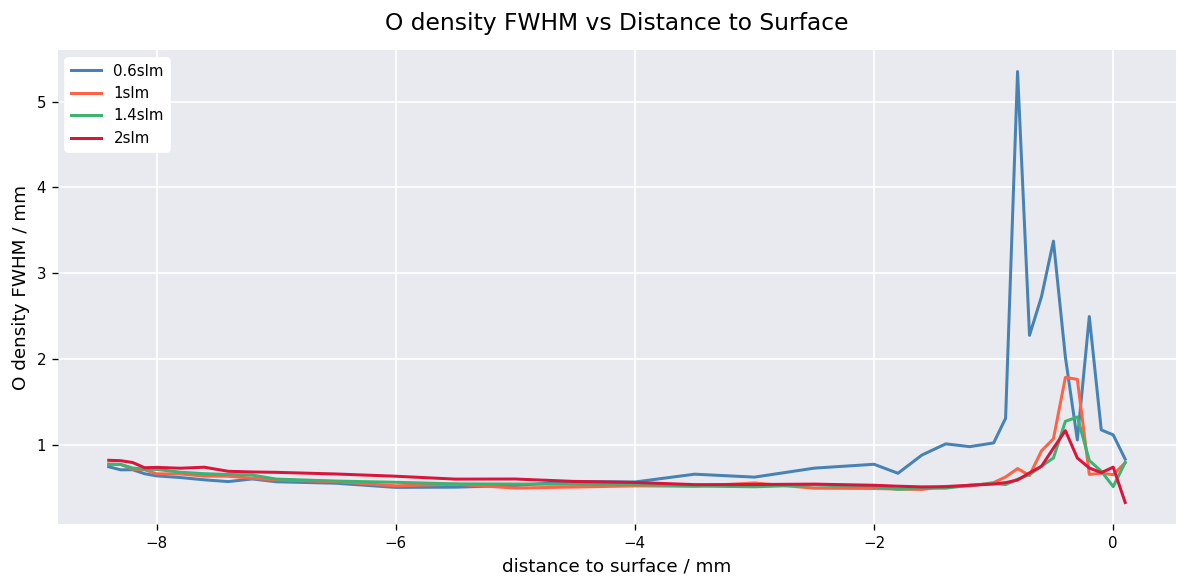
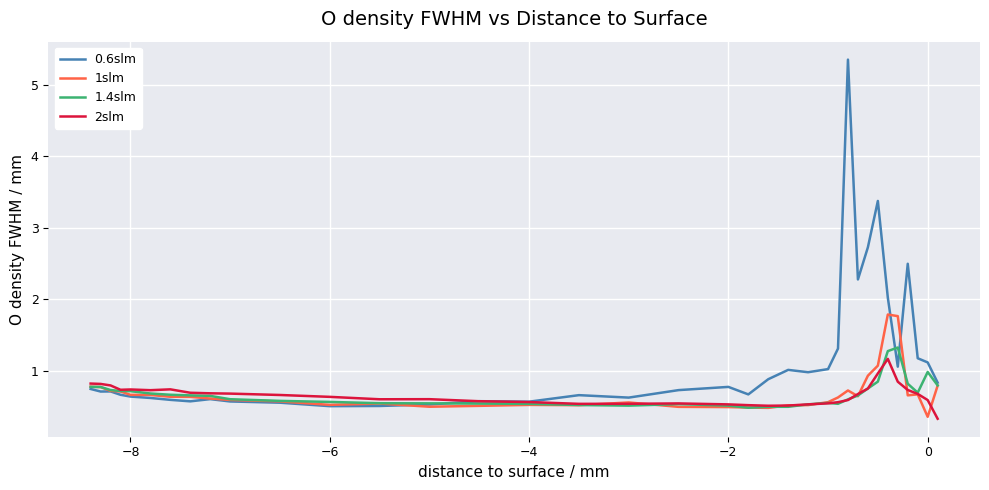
1slm, 0: 0.7 -> 0.4
1.4slm, 0: 0.5 -> 1.0
2slm, 0: 0.7 -> 0.6
